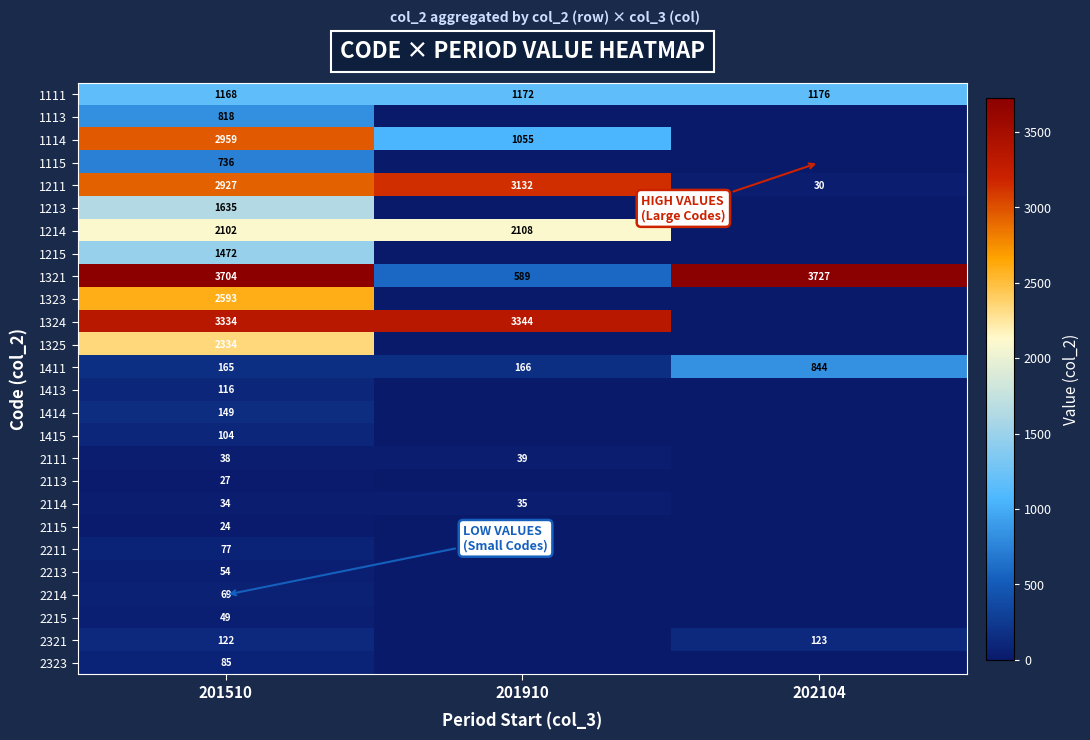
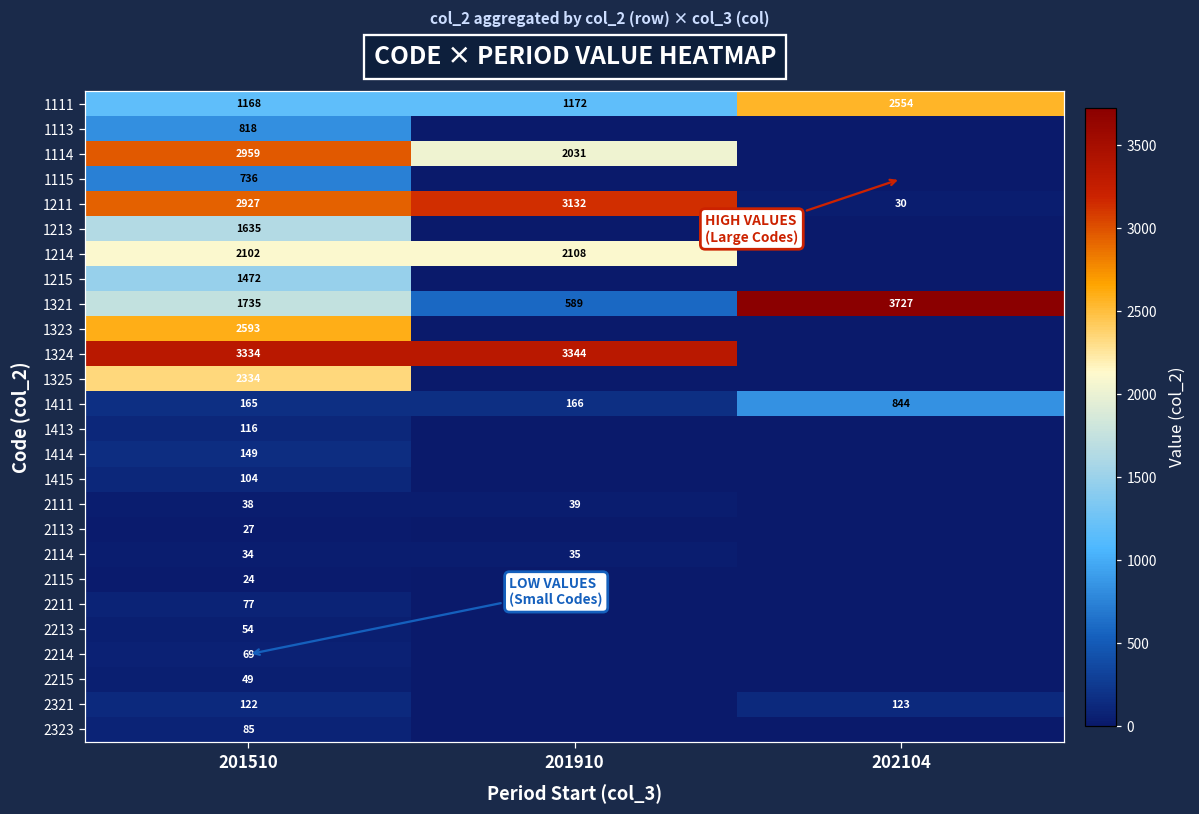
1111, 202104: 1176 -> 2554
1114, 201910: 1055 -> 2031
1321, 201510: 3704 -> 1735
